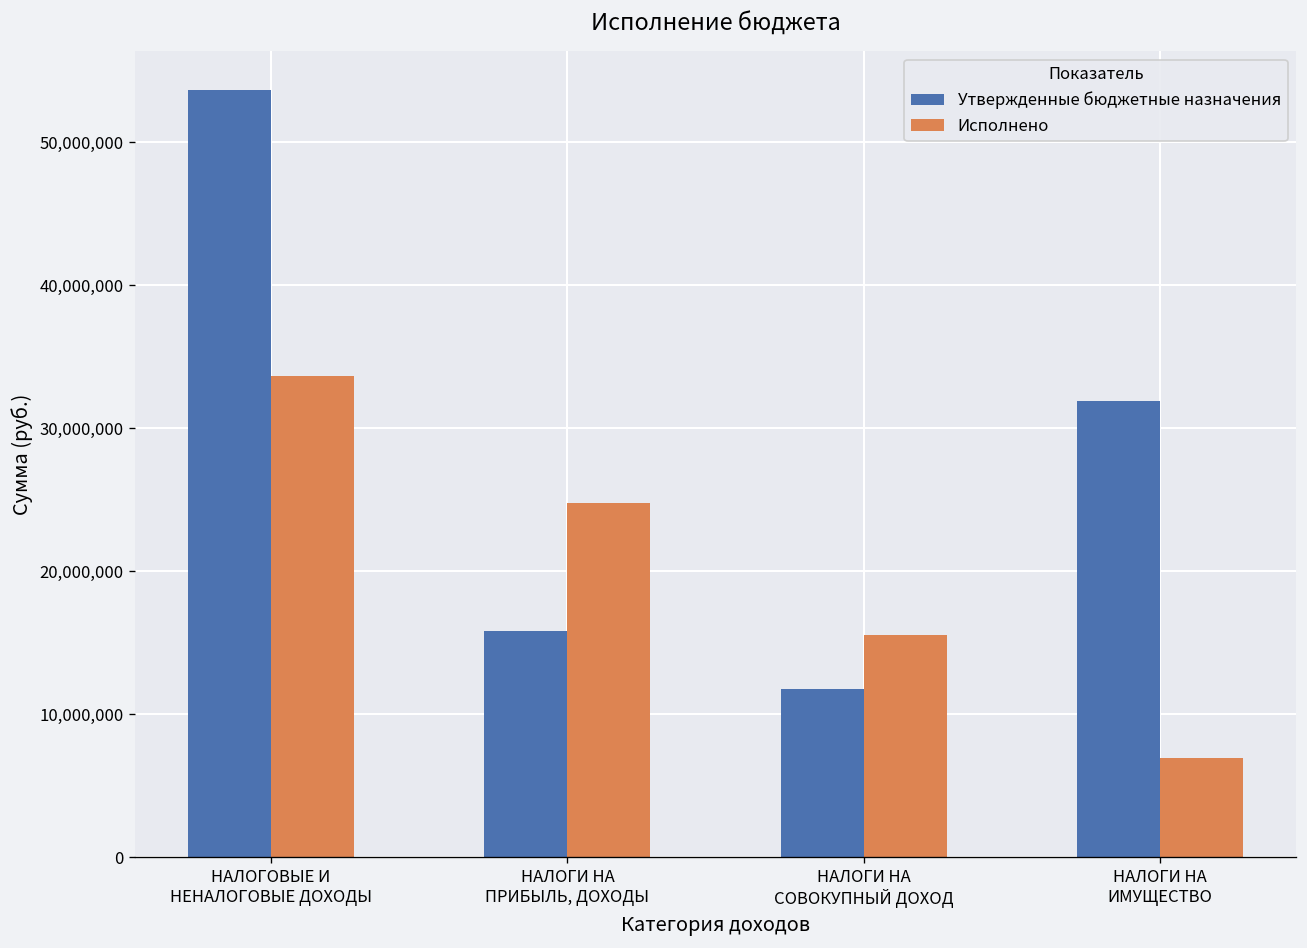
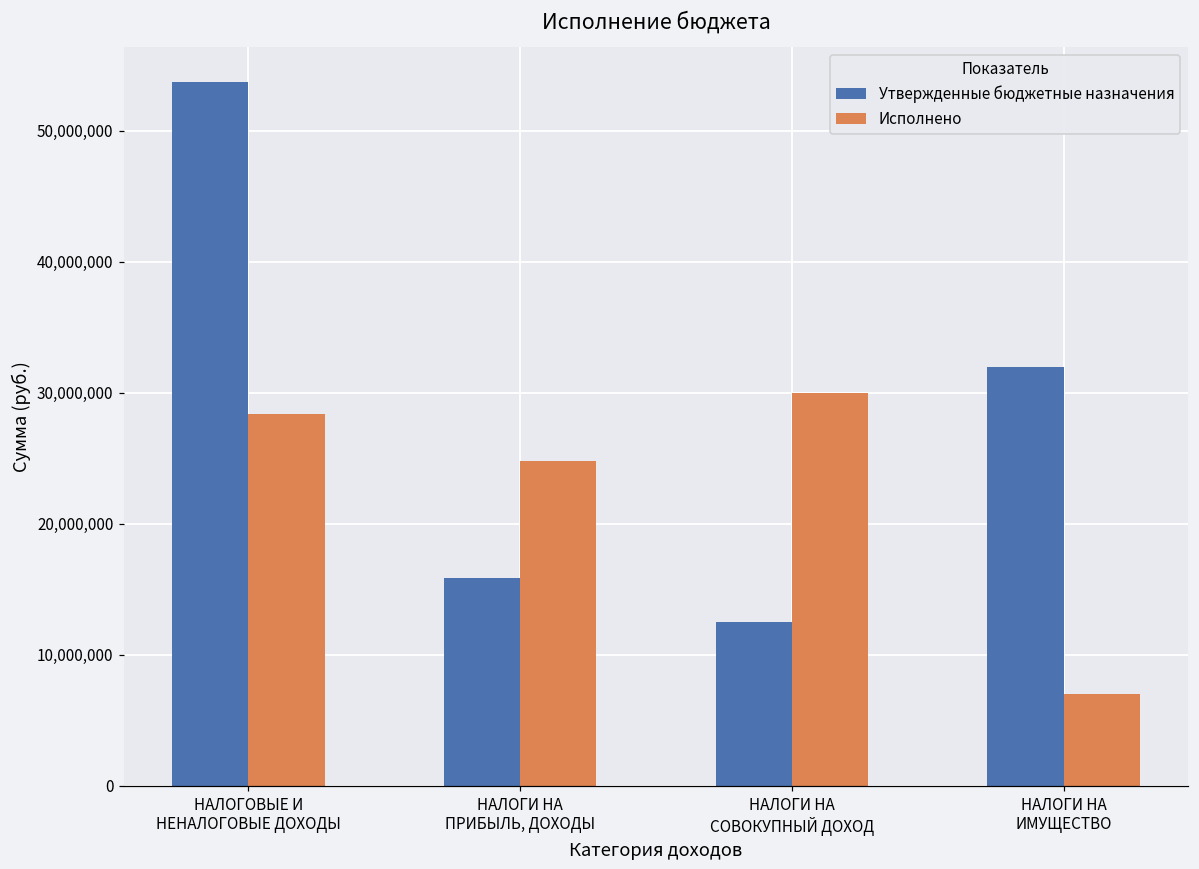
Исполнено, НАЛОГОВЫЕ И НЕНАЛОГОВЫЕ ДОХОДЫ: 33,700,000 -> 28,400,000
Утвержденные бюджетные назначения, НАЛОГИ НА СОВОКУПНЫЙ ДОХОД: 11,800,000 -> 12,500,000
Исполнено, НАЛОГИ НА СОВОКУПНЫЙ ДОХОД: 15,600,000 -> 30,000,000
